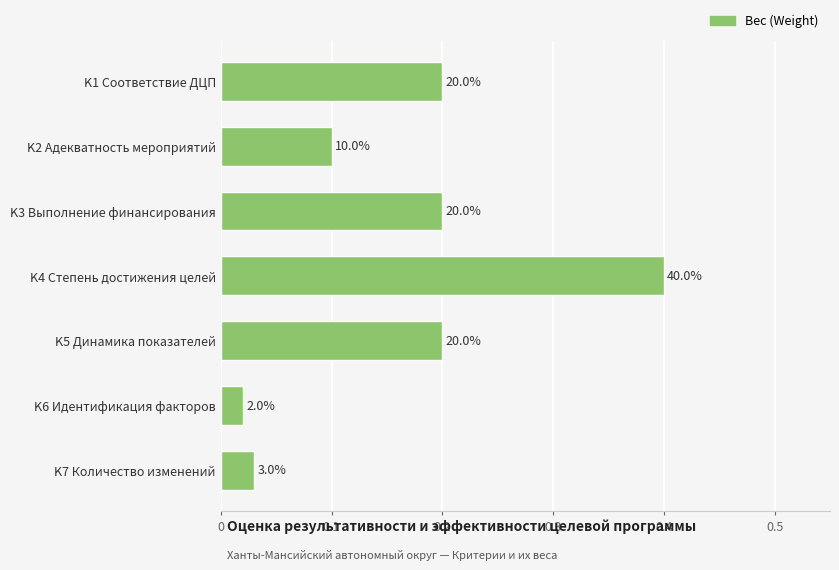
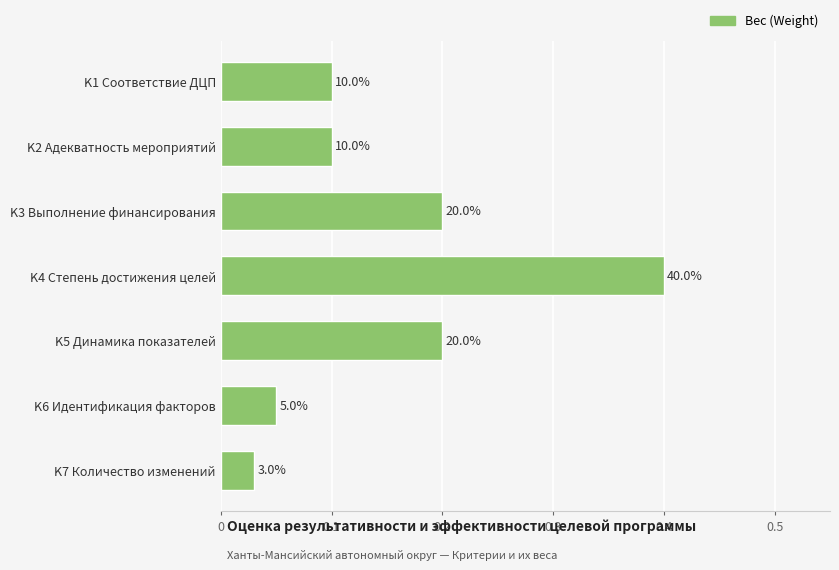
K1 Соответствие ДЦП: 20.0% -> 10.0%
K6 Идентификация факторов: 2.0% -> 5.0%
